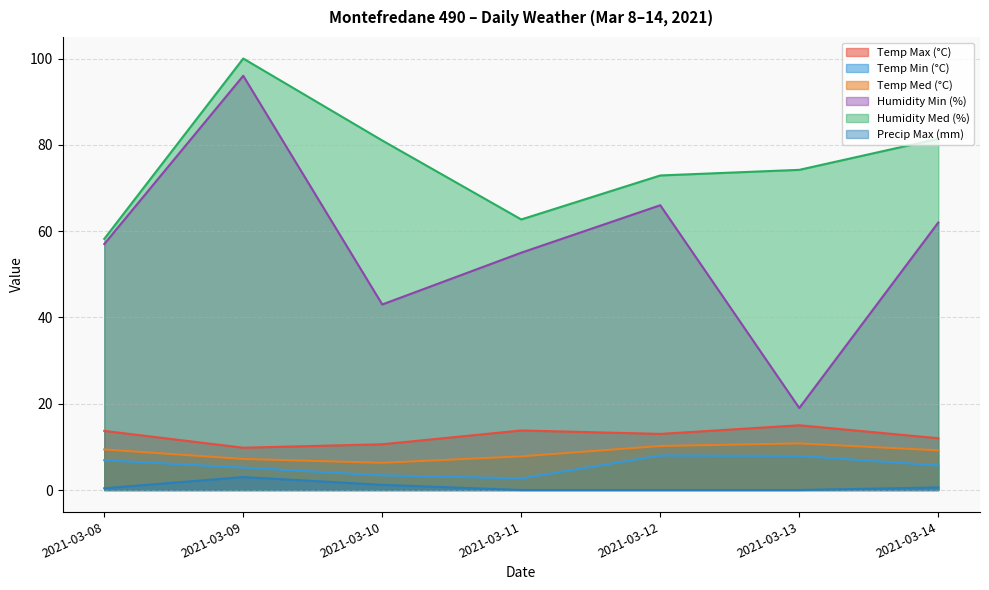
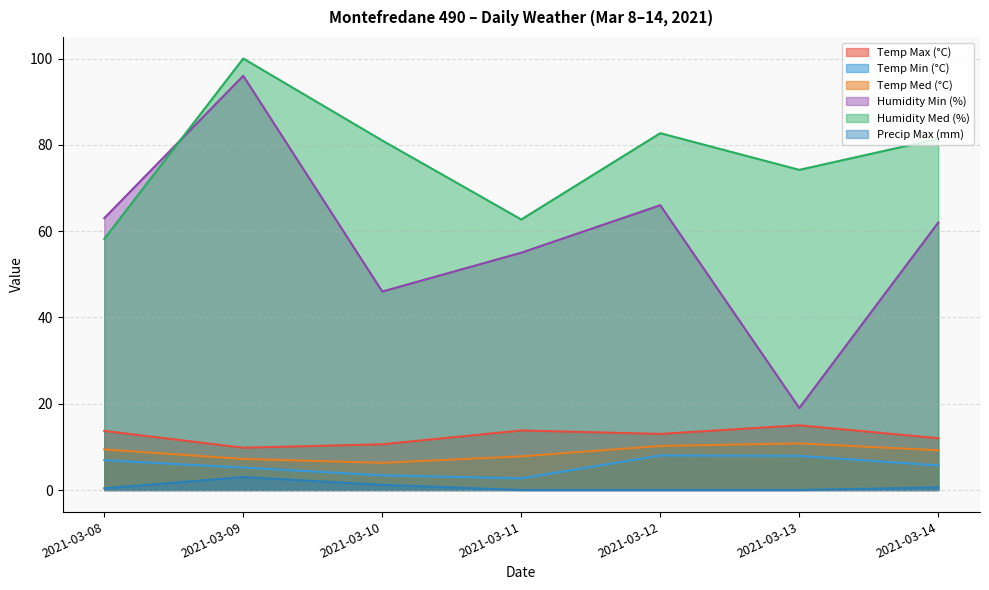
Humidity Min (%), 2021-03-08: 57 -> 63
Humidity Min (%), 2021-03-10: 43 -> 46
Humidity Med (%), 2021-03-12: 73 -> 83
